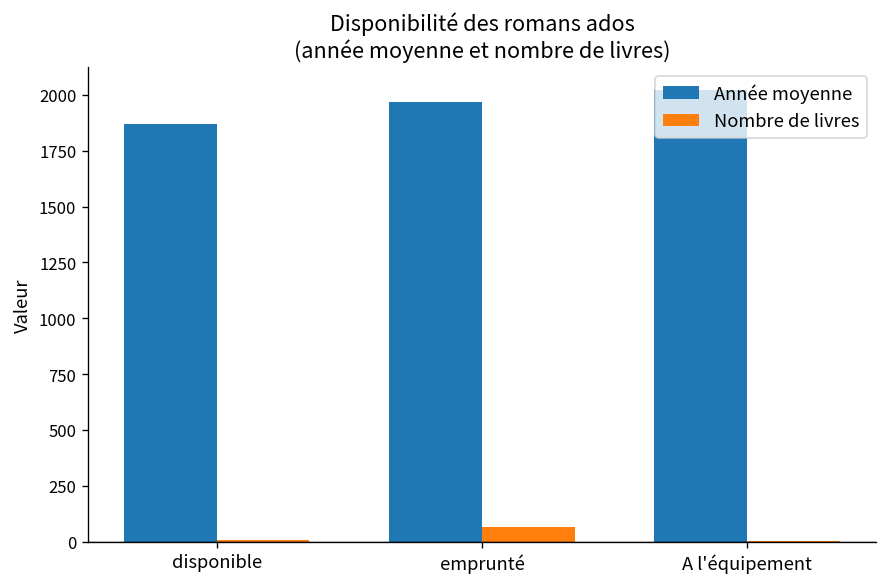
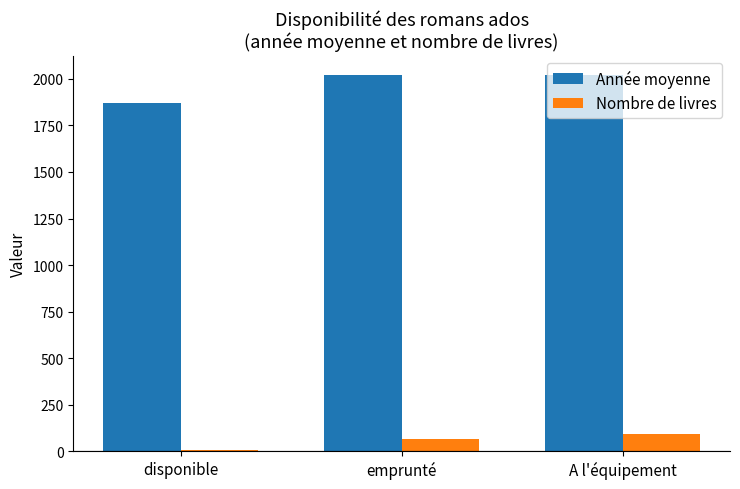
Année moyenne, emprunté: 1970 -> 2020
Nombre de livres, A l'équipement: 0 -> 90
